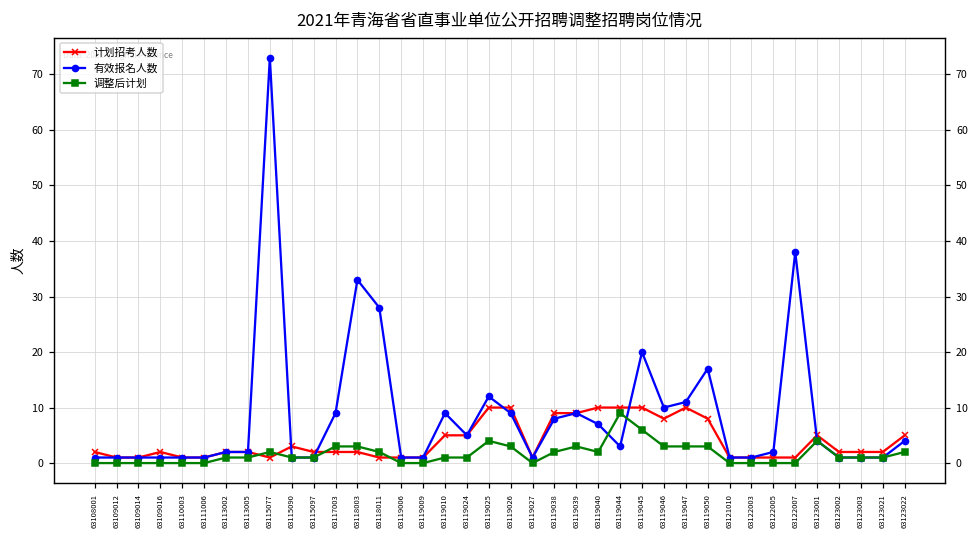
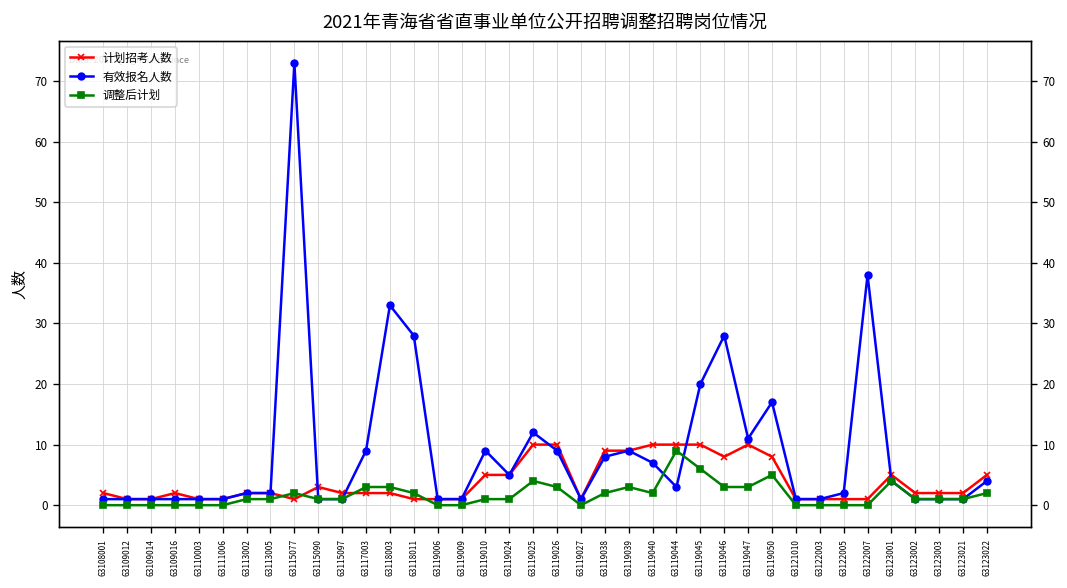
有效报名人数, 63119046: 10 -> 28
调整后计划, 63119050: 3 -> 5
